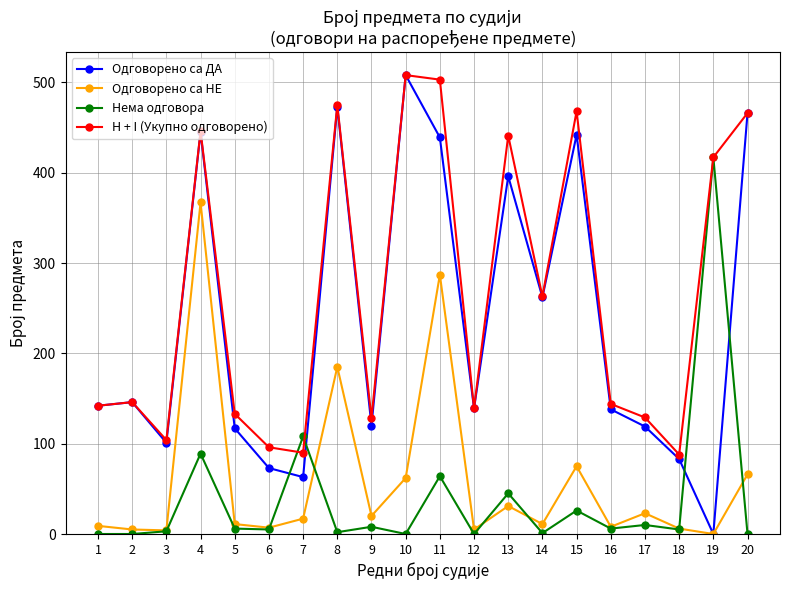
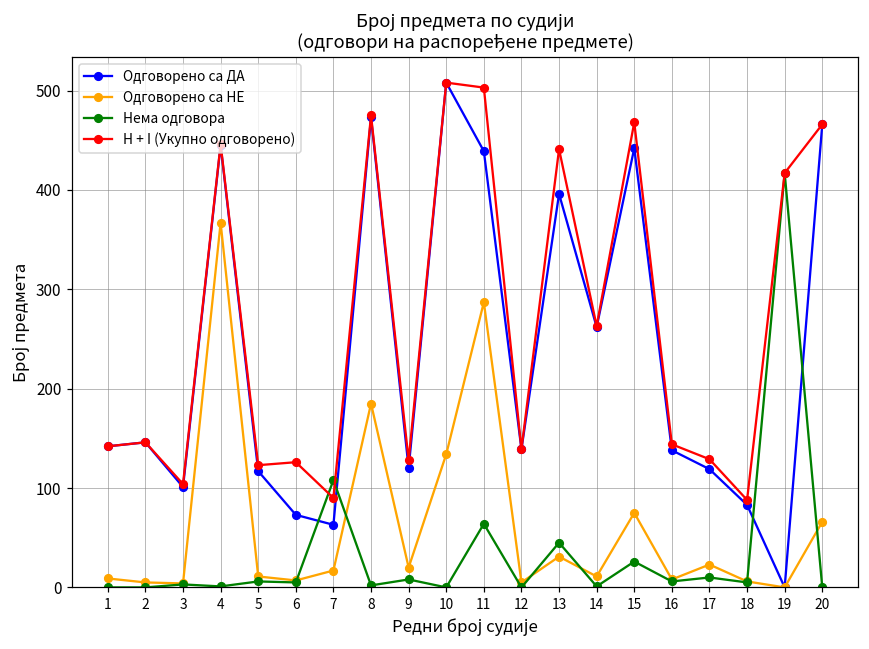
Нема одговора, 4: 90 -> 0
H + I (Укупно одговорено), 5: 130 -> 120
H + I (Укупно одговорено), 6: 100 -> 130
Одговорено са НЕ, 10: 60 -> 130
